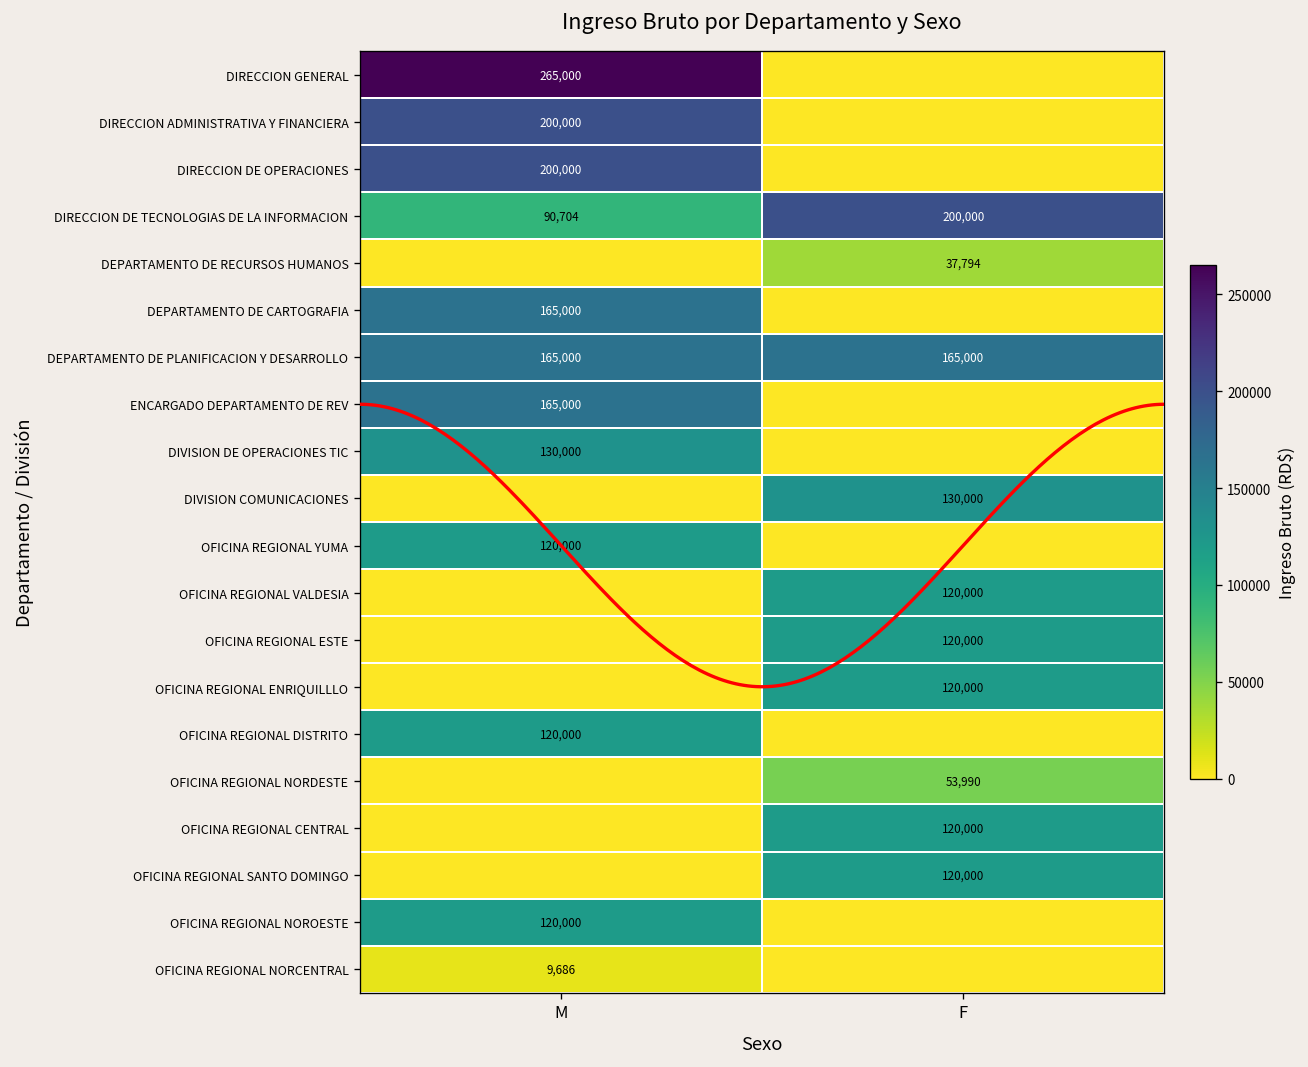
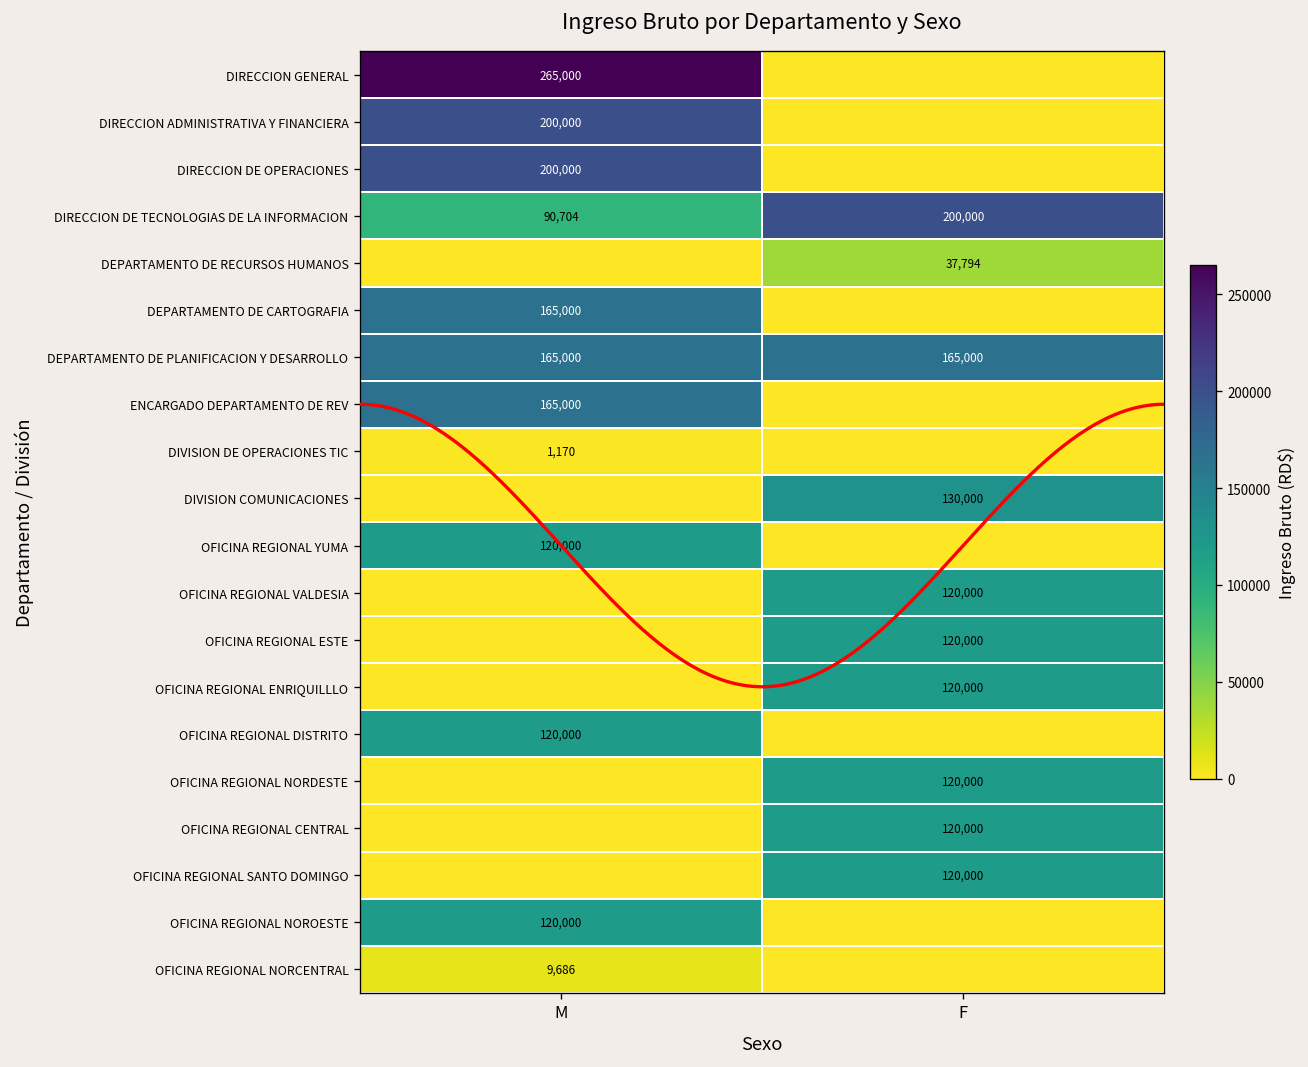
DIVISION DE OPERACIONES TIC, M: 130,000 -> 1,170
OFICINA REGIONAL NORDESTE, F: 53,990 -> 120,000
